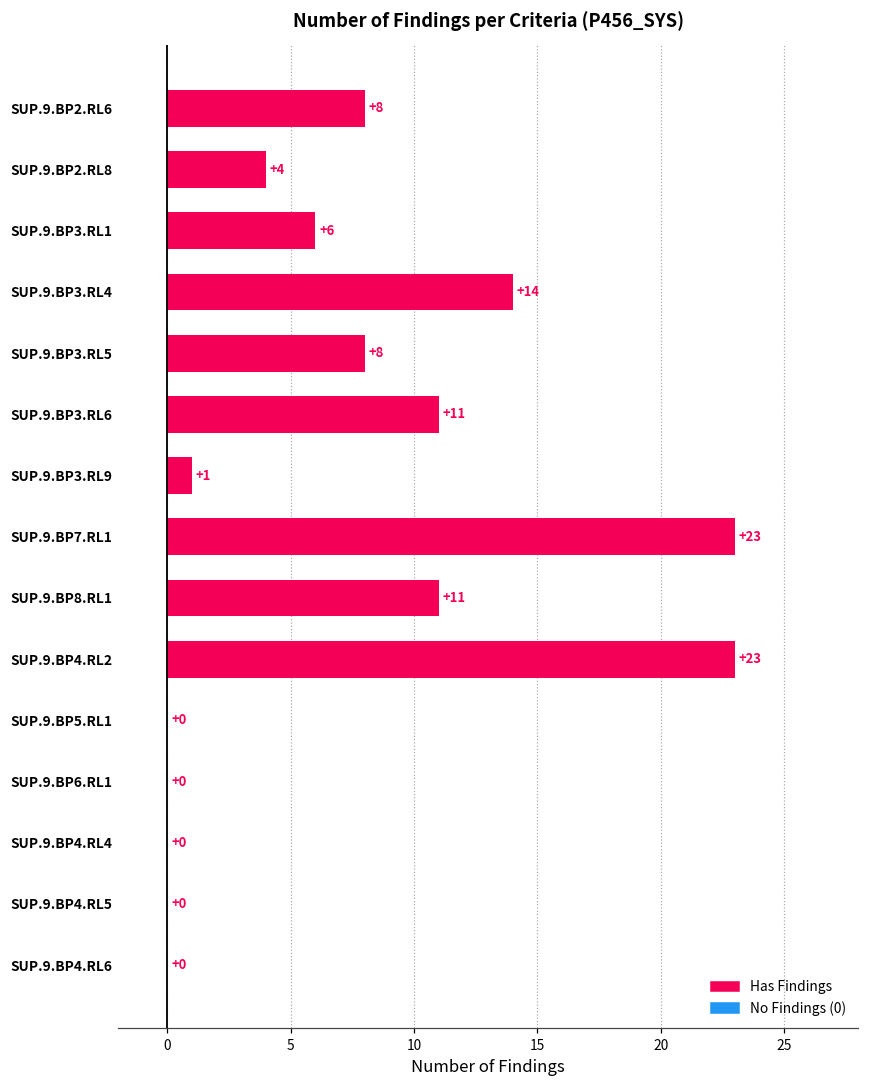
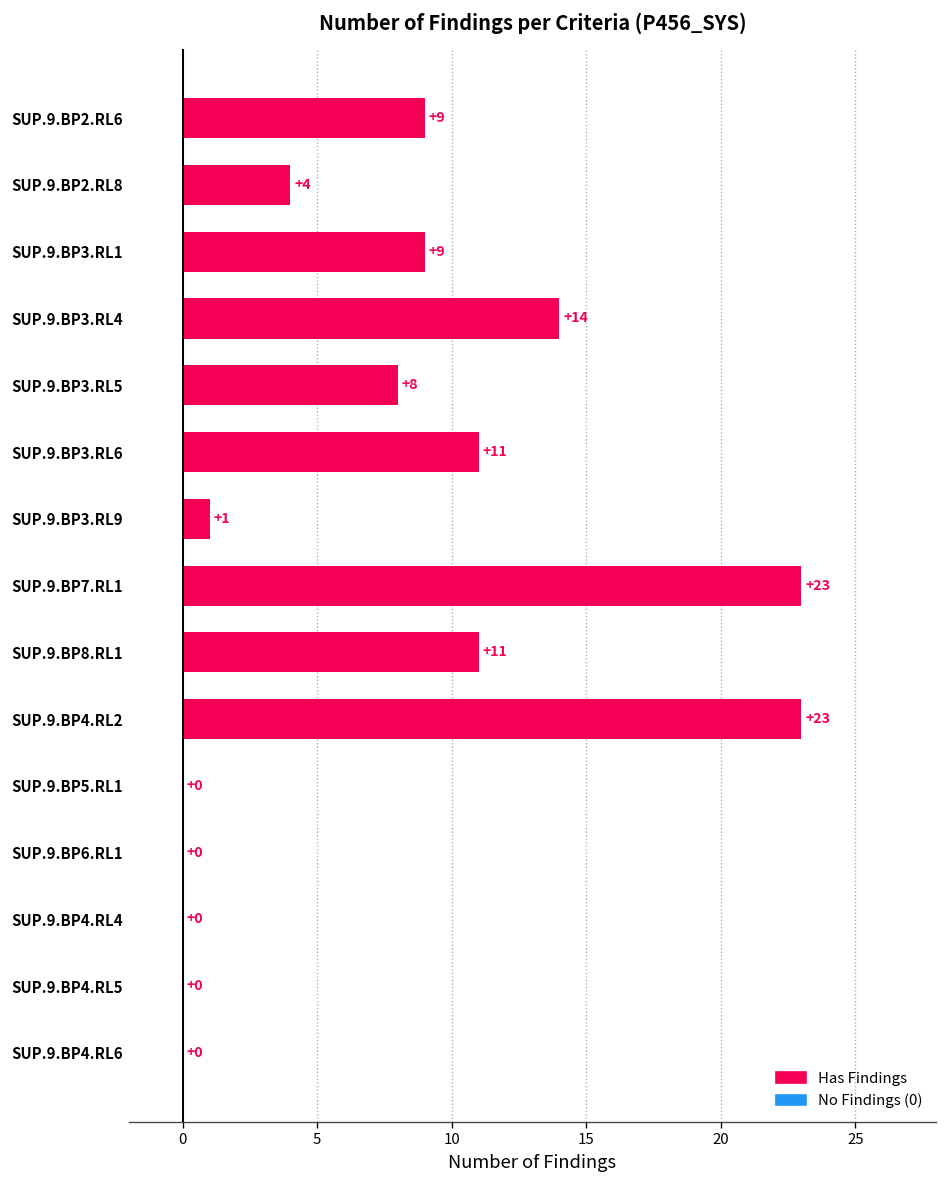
SUP.9.BP2.RL6: +8 -> +9
SUP.9.BP3.RL1: +6 -> +9
